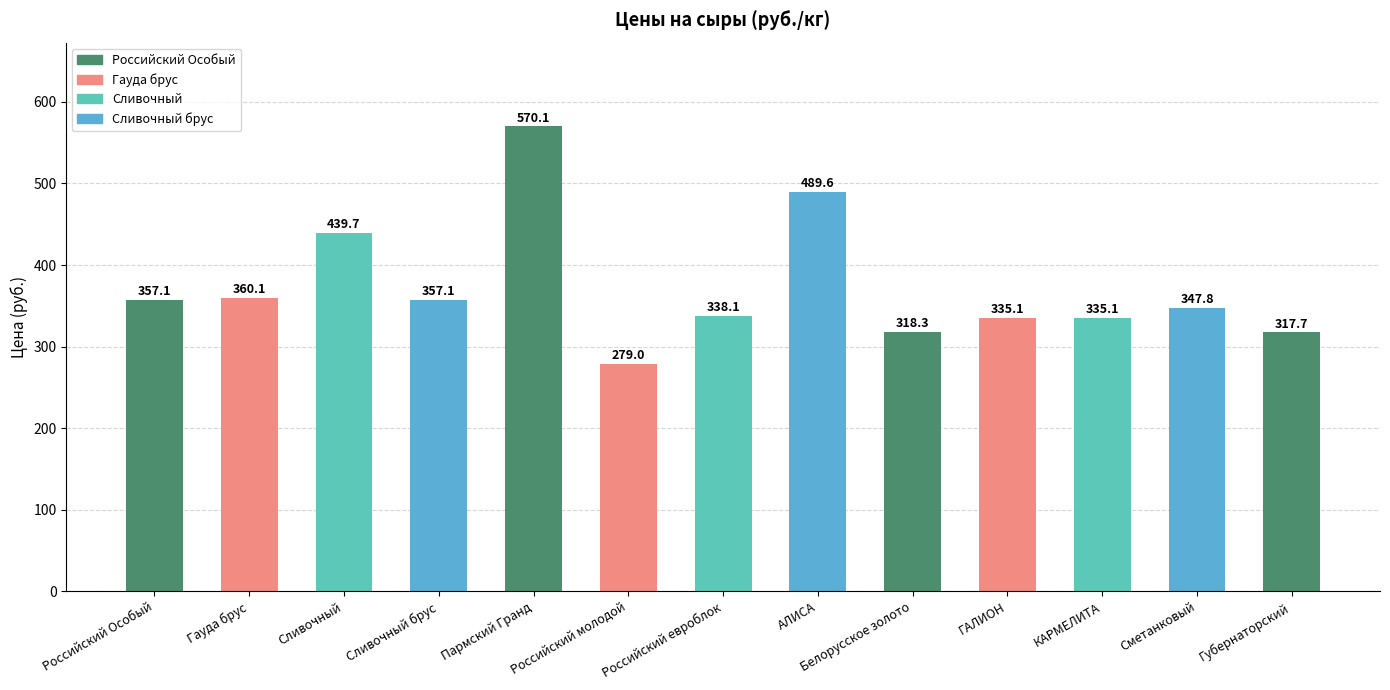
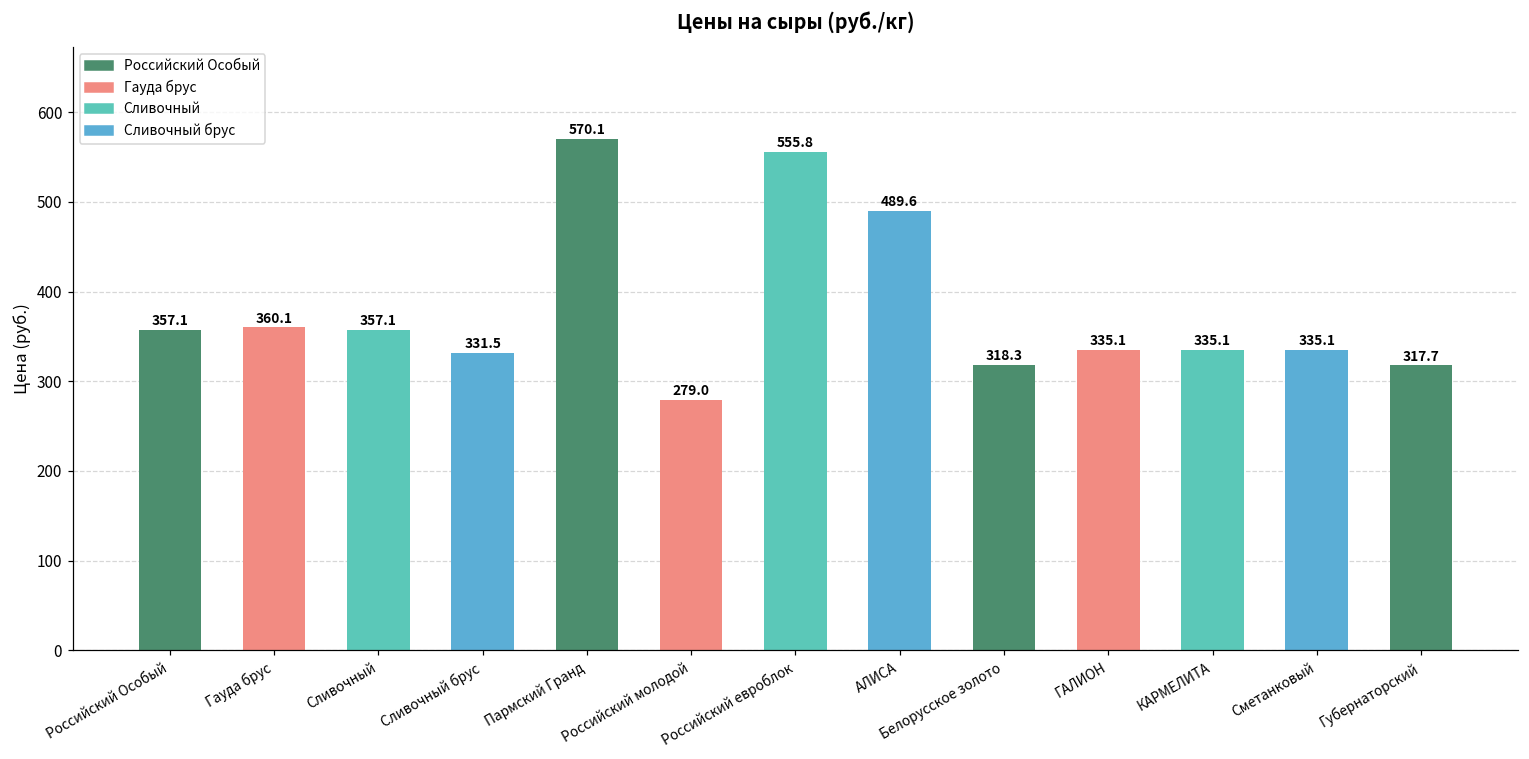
Сливочный: 439.7 -> 357.1
Сливочный брус: 357.1 -> 331.5
Российский евроблок: 338.1 -> 555.8
Сметанковый: 347.8 -> 335.1
